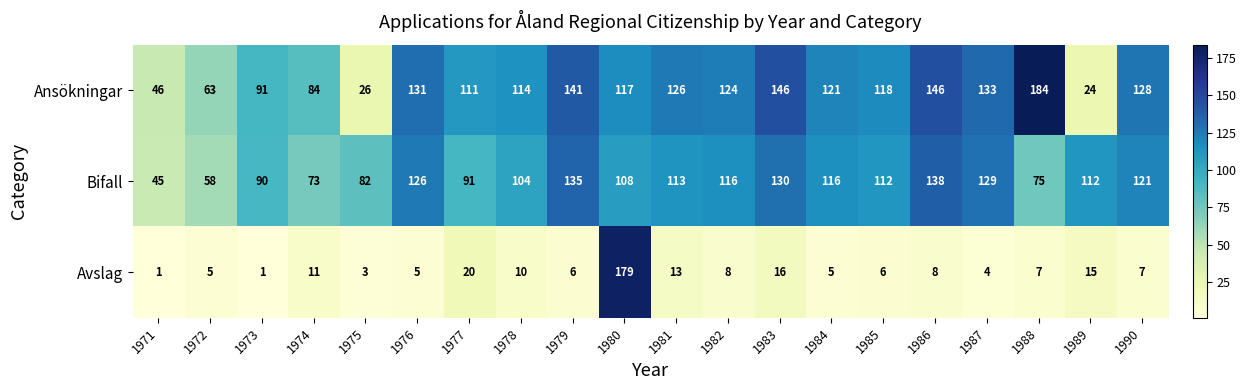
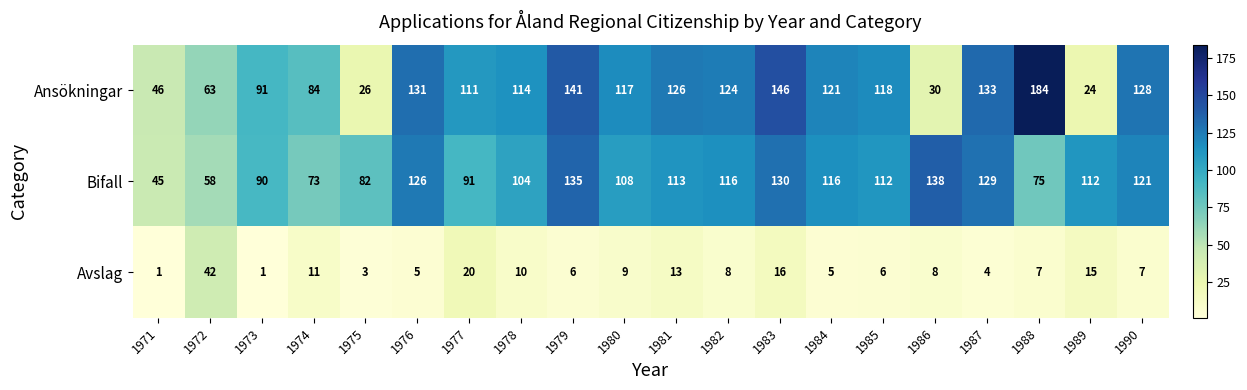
Ansökningar, 1986: 146 -> 30
Avslag, 1972: 5 -> 42
Avslag, 1980: 179 -> 9
